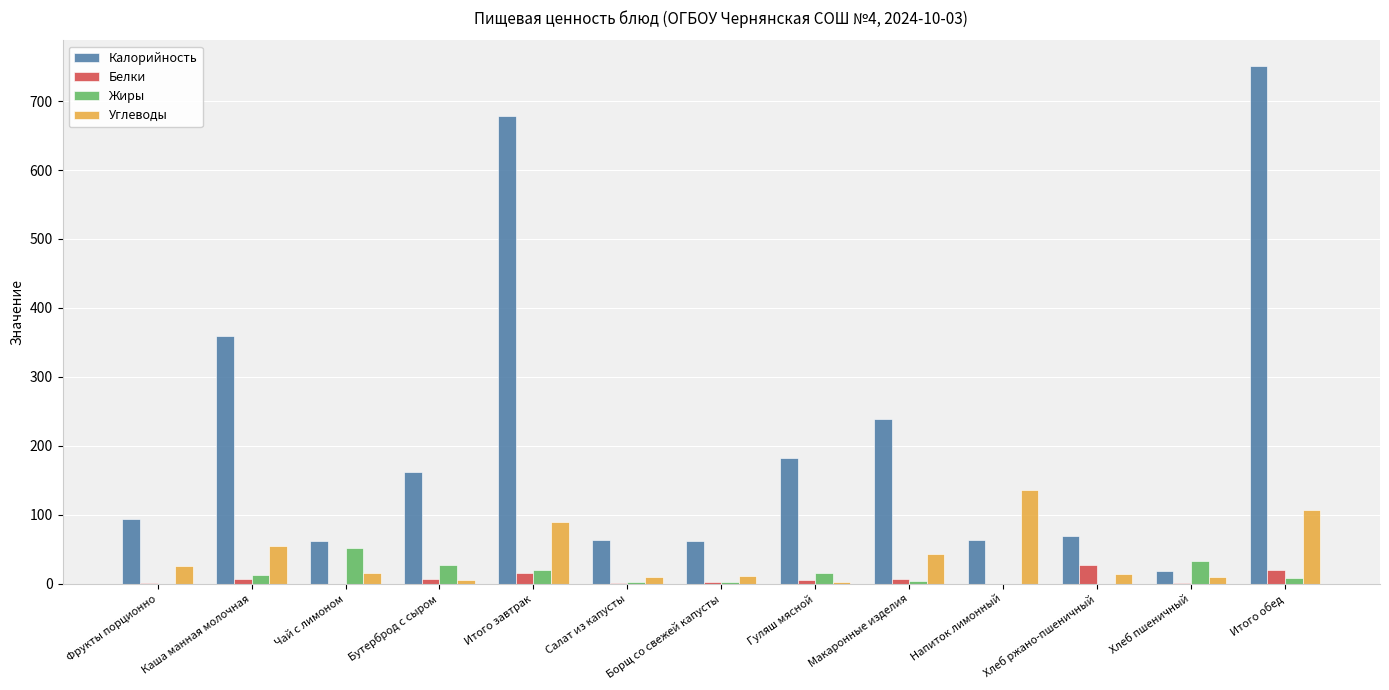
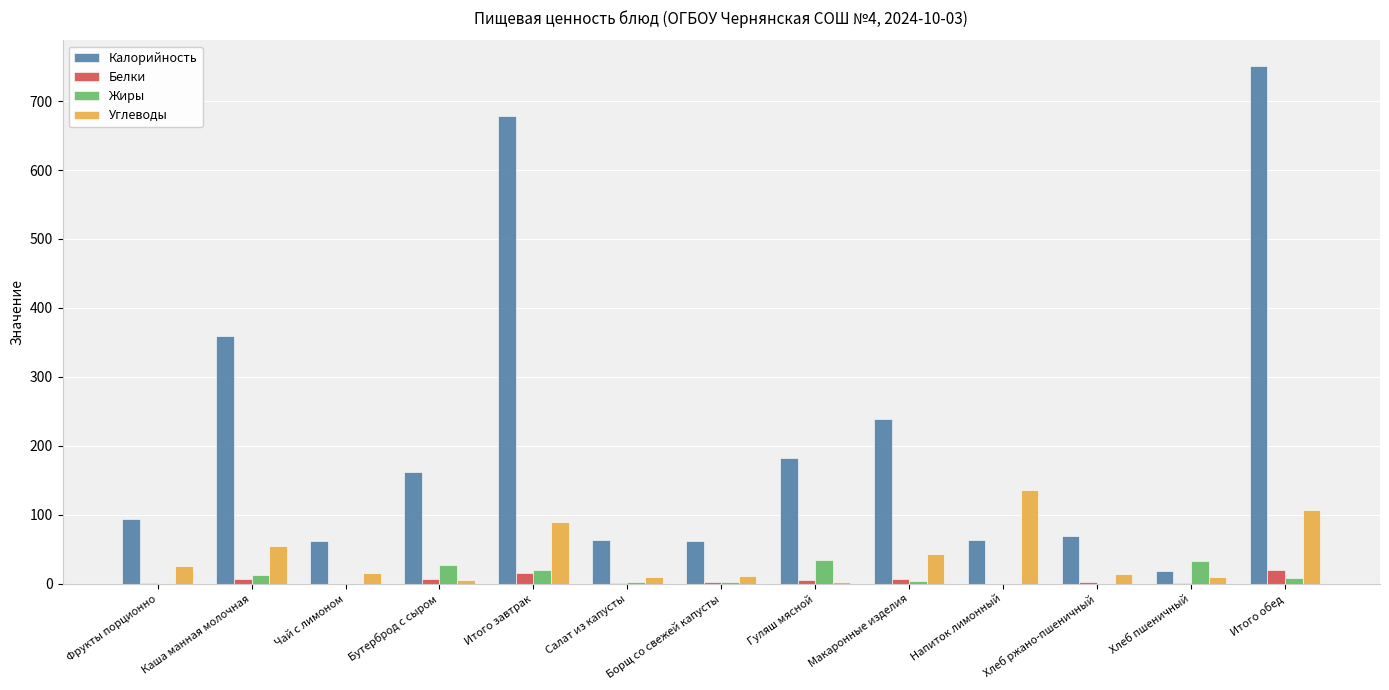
Жиры, Чай с лимоном: 50 -> 0
Жиры, Гуляш мясной: 20 -> 30
Белки, Хлеб ржано-пшеничный: 30 -> 0
